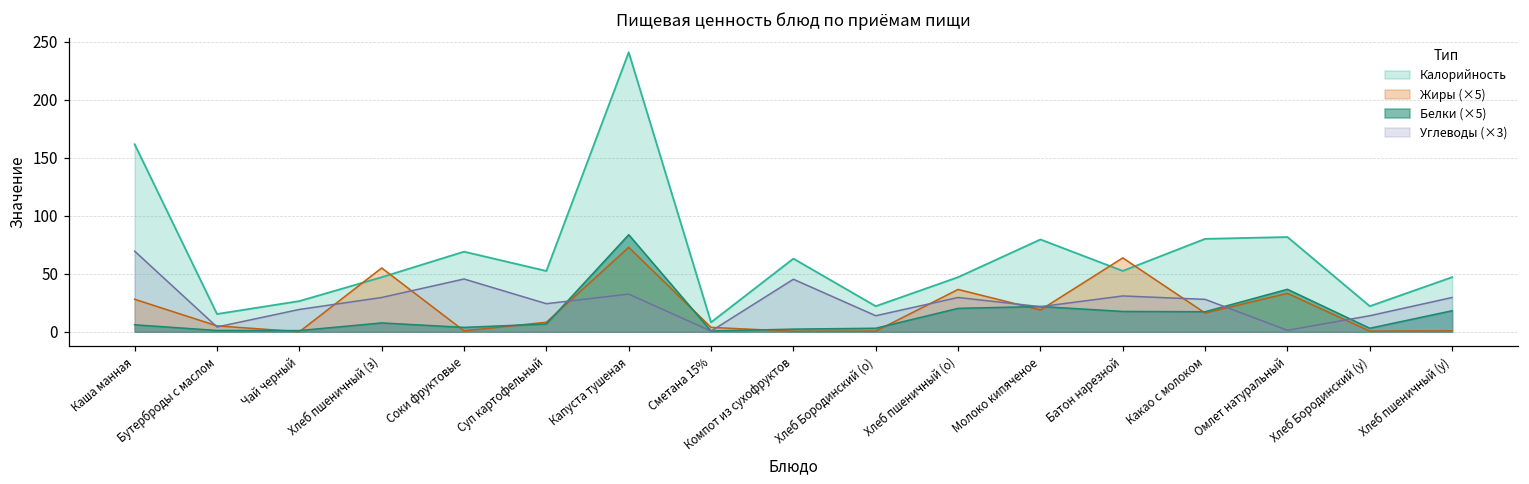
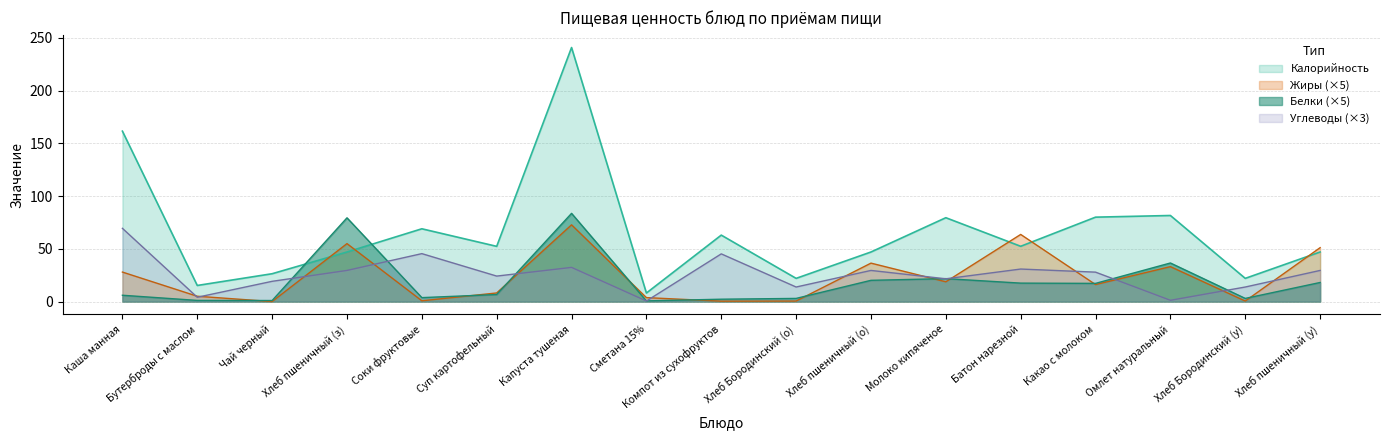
Белки (×5), Хлеб пшеничный (з): 8 -> 79
Жиры (×5), Хлеб пшеничный (у): 1 -> 51
